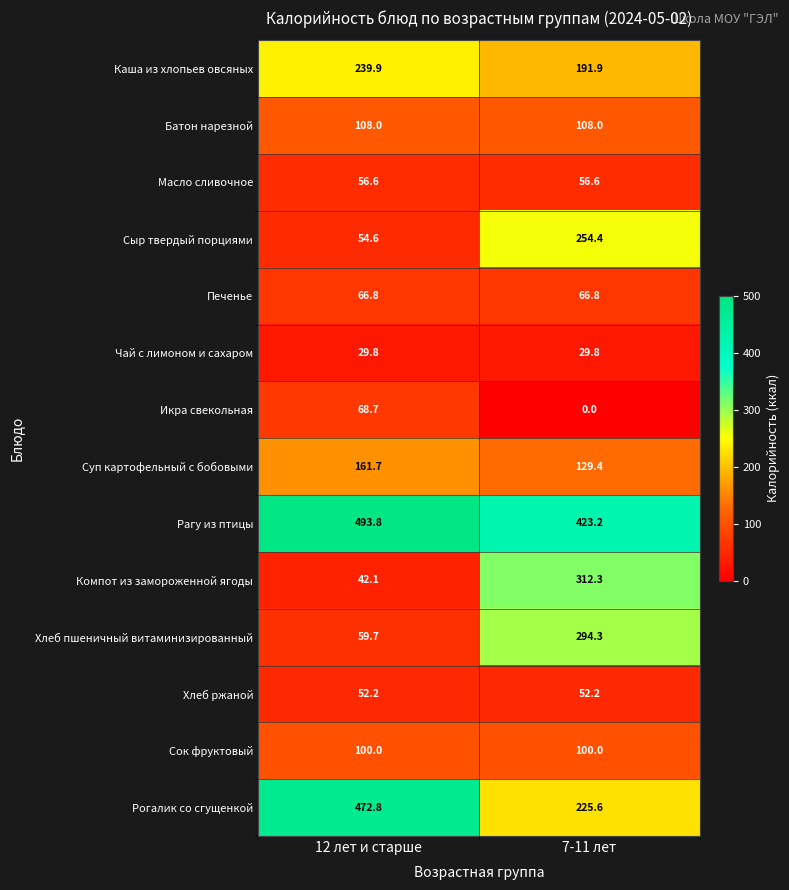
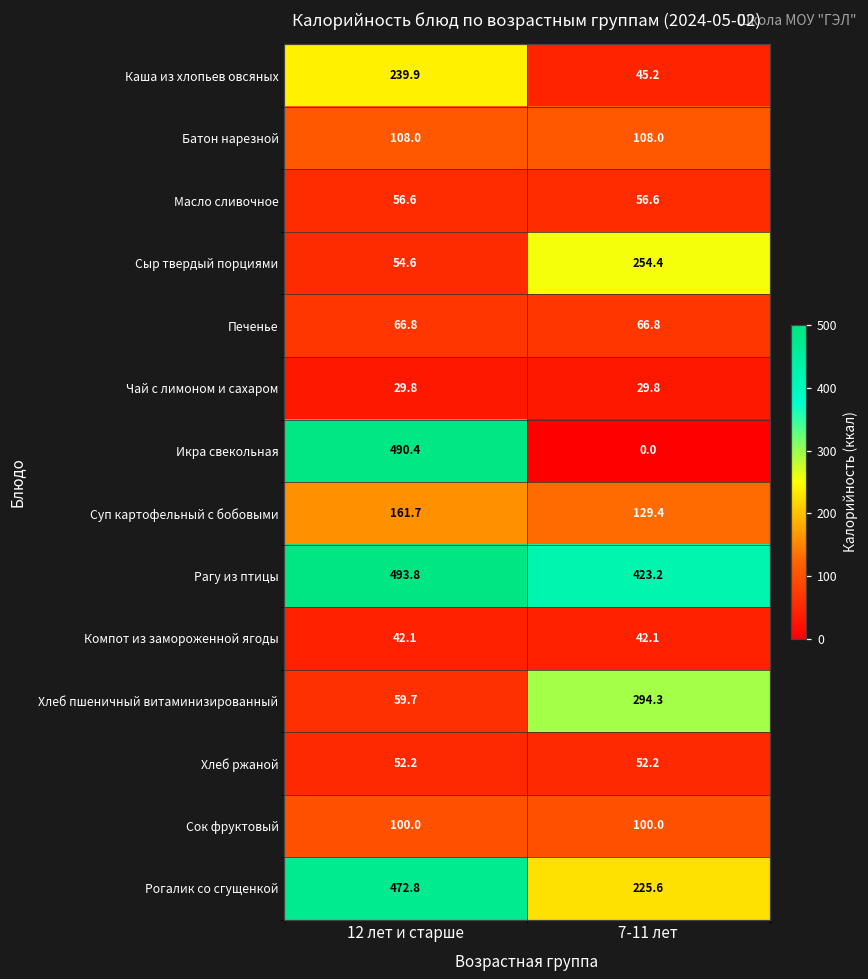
Каша из хлопьев овсяных, 7-11 лет: 191.9 -> 45.2
Икра свекольная, 12 лет и старше: 68.7 -> 490.4
Компот из замороженной ягоды, 7-11 лет: 312.3 -> 42.1
